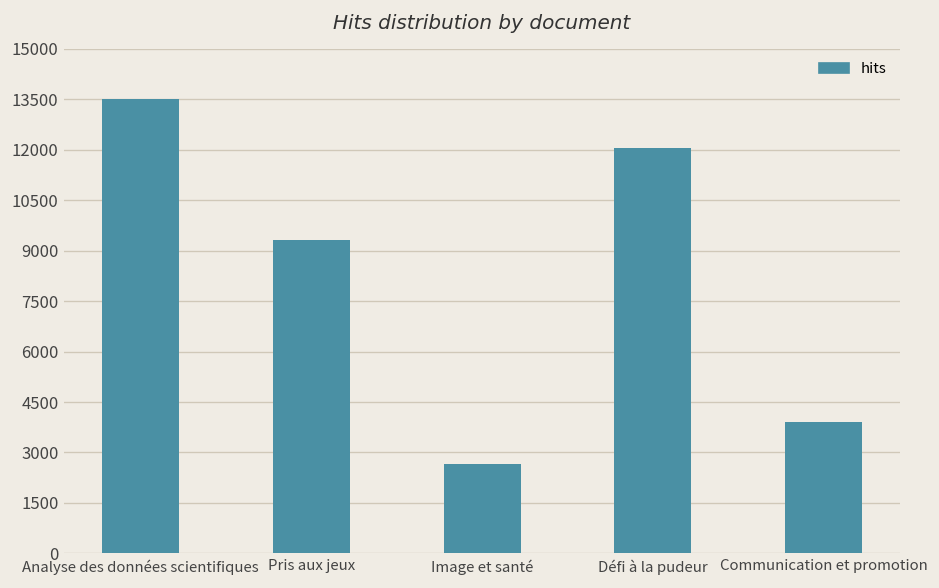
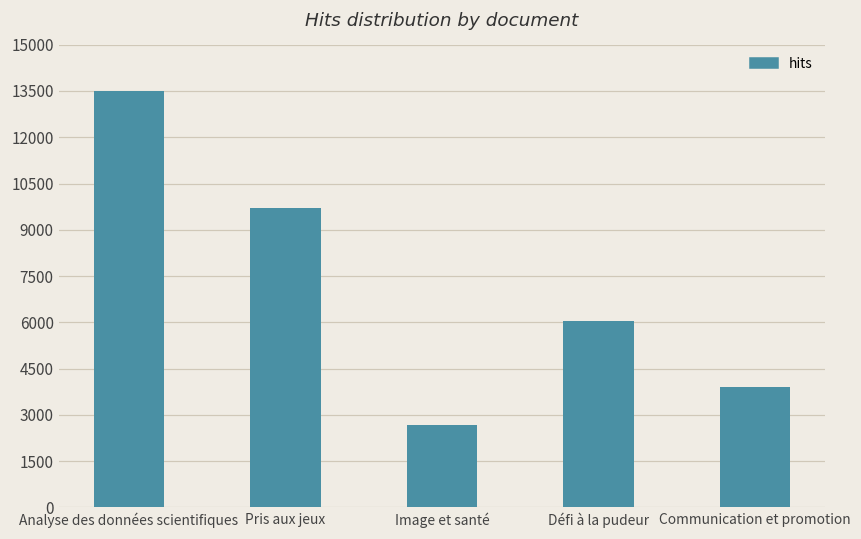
Pris aux jeux: 9300 -> 9700
Défi à la pudeur: 12000 -> 6000
